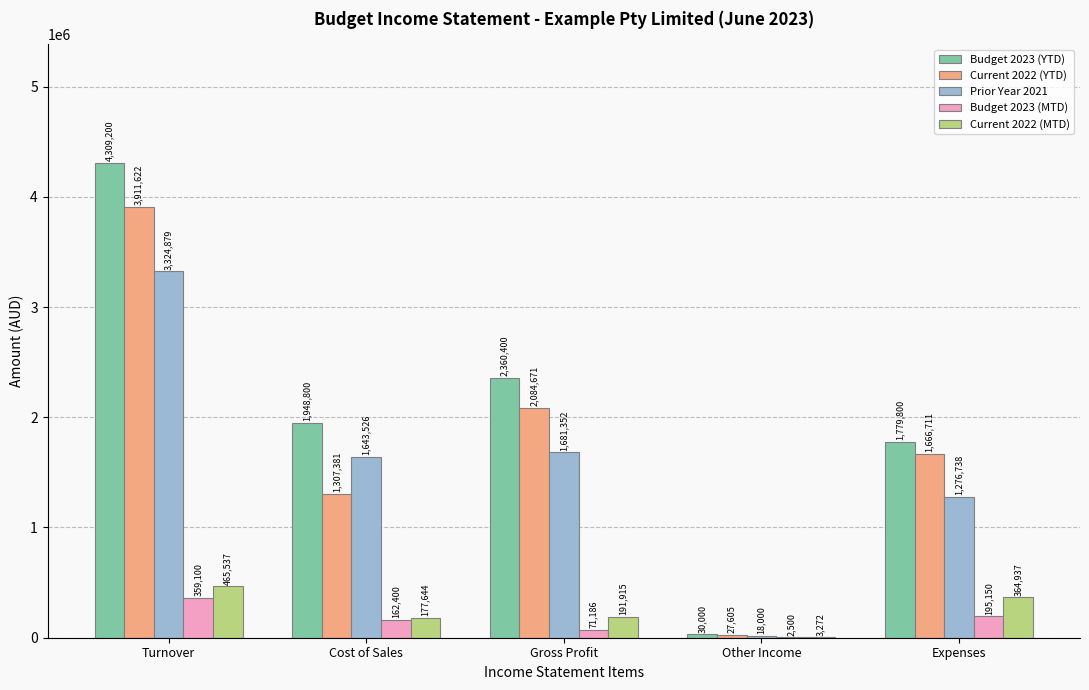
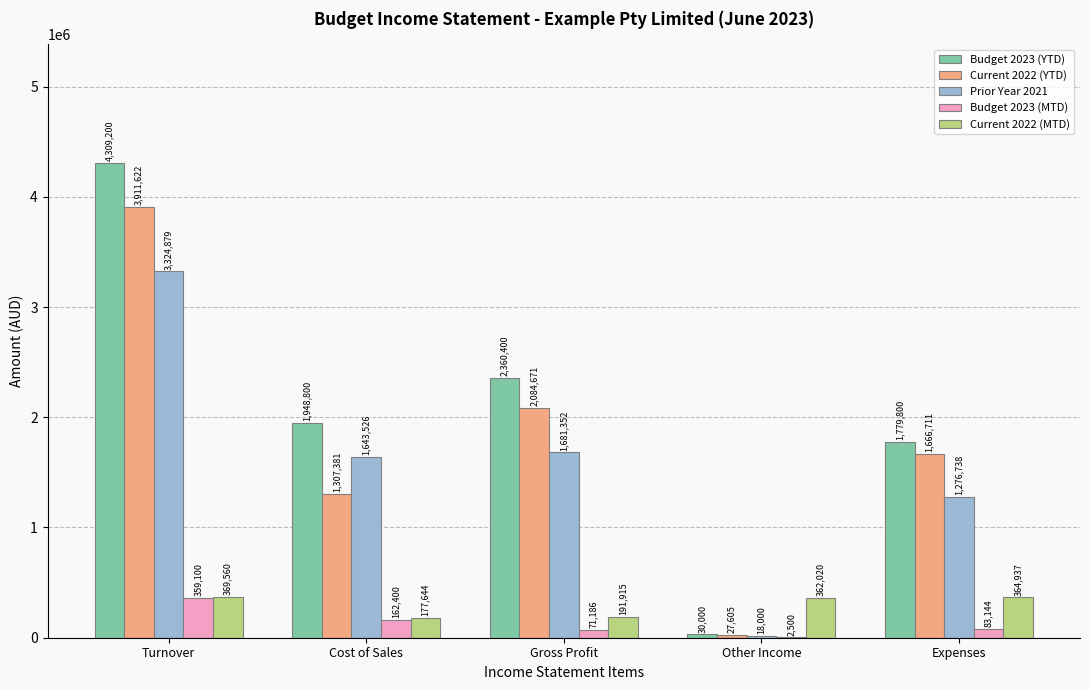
Current 2022 (MTD), Turnover: 465,537 -> 369,560
Current 2022 (MTD), Other Income: 3,272 -> 362,020
Budget 2023 (MTD), Expenses: 195,150 -> 83,144
